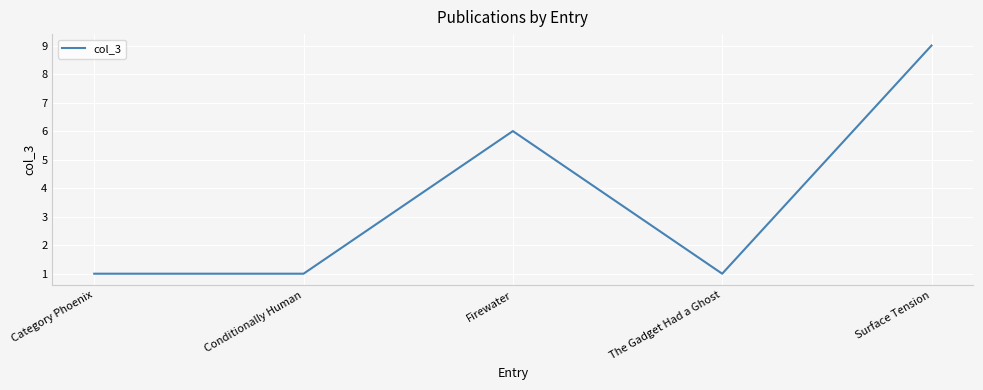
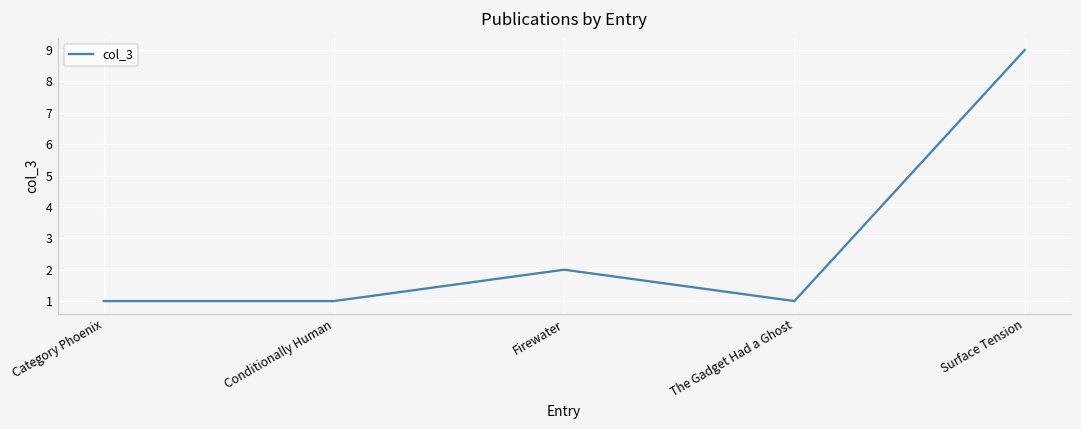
Firewater: 6 -> 2
